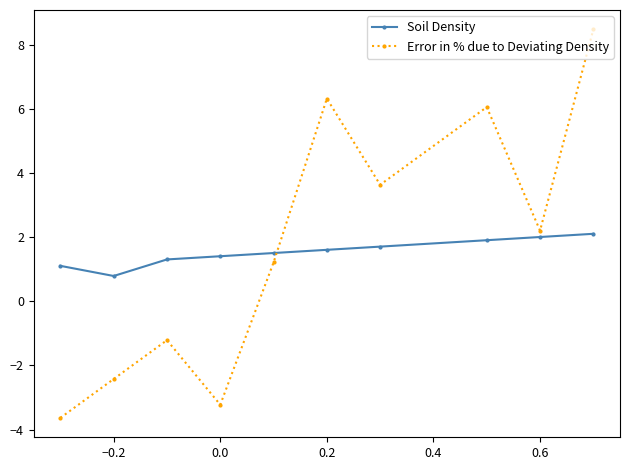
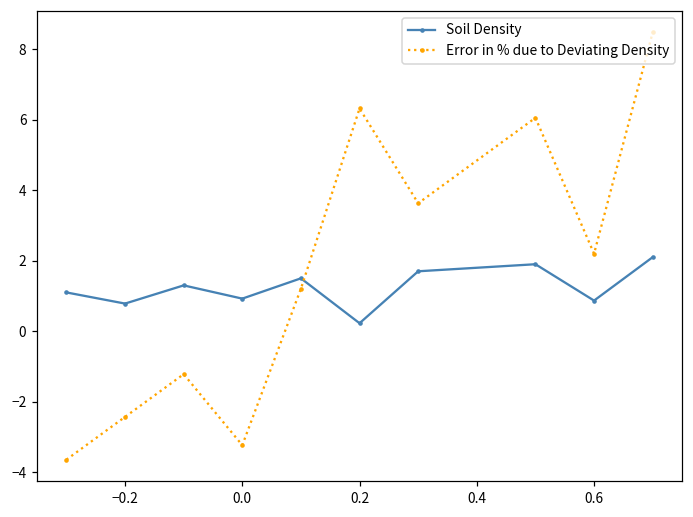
Soil Density, 0.0: 1.4 -> 0.9
Soil Density, 0.2: 1.6 -> 0.2
Soil Density, 0.6: 2.0 -> 0.9
